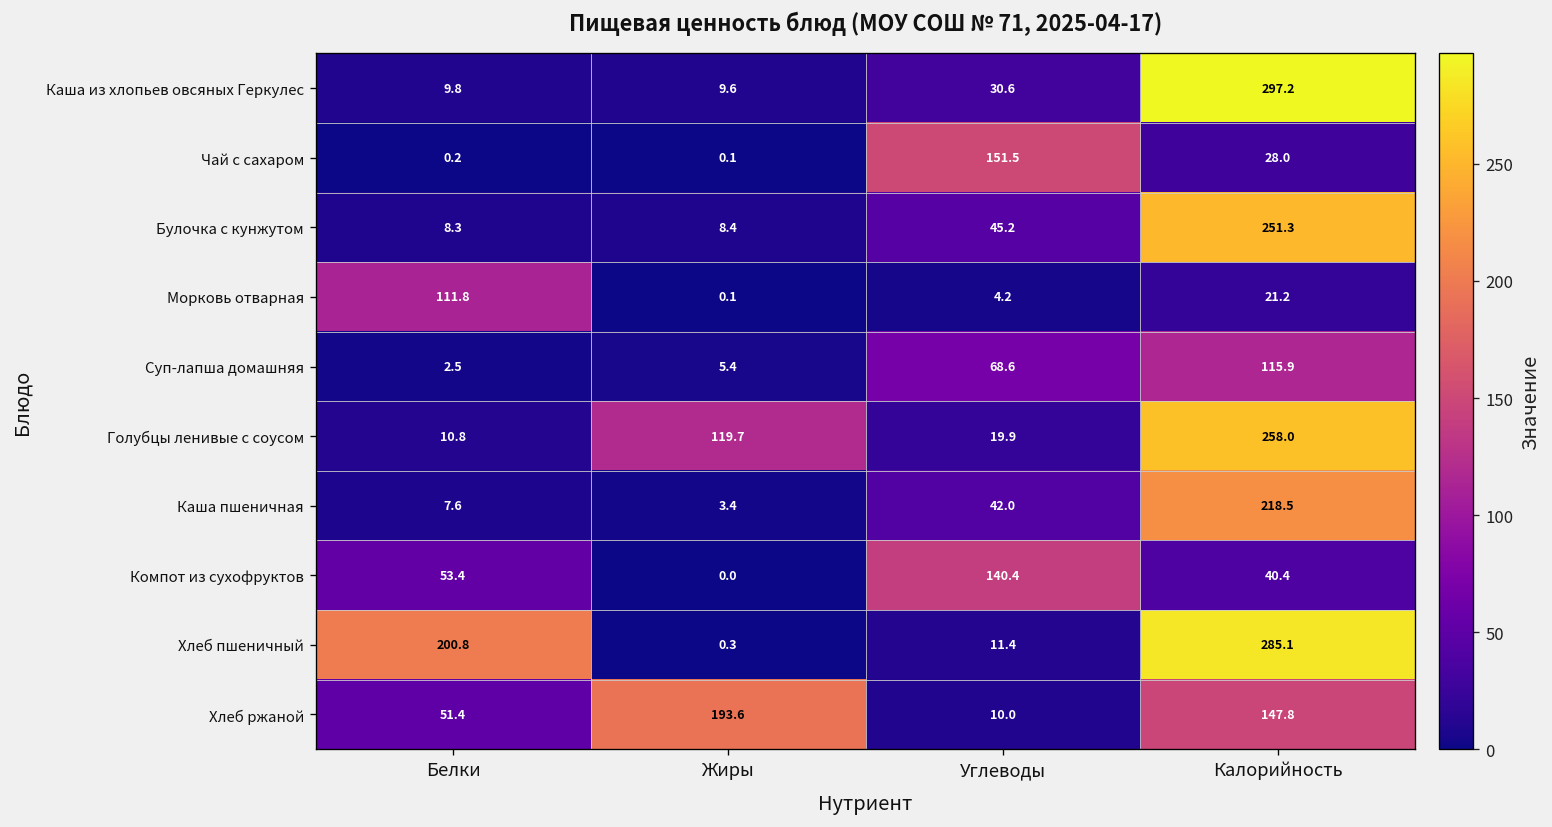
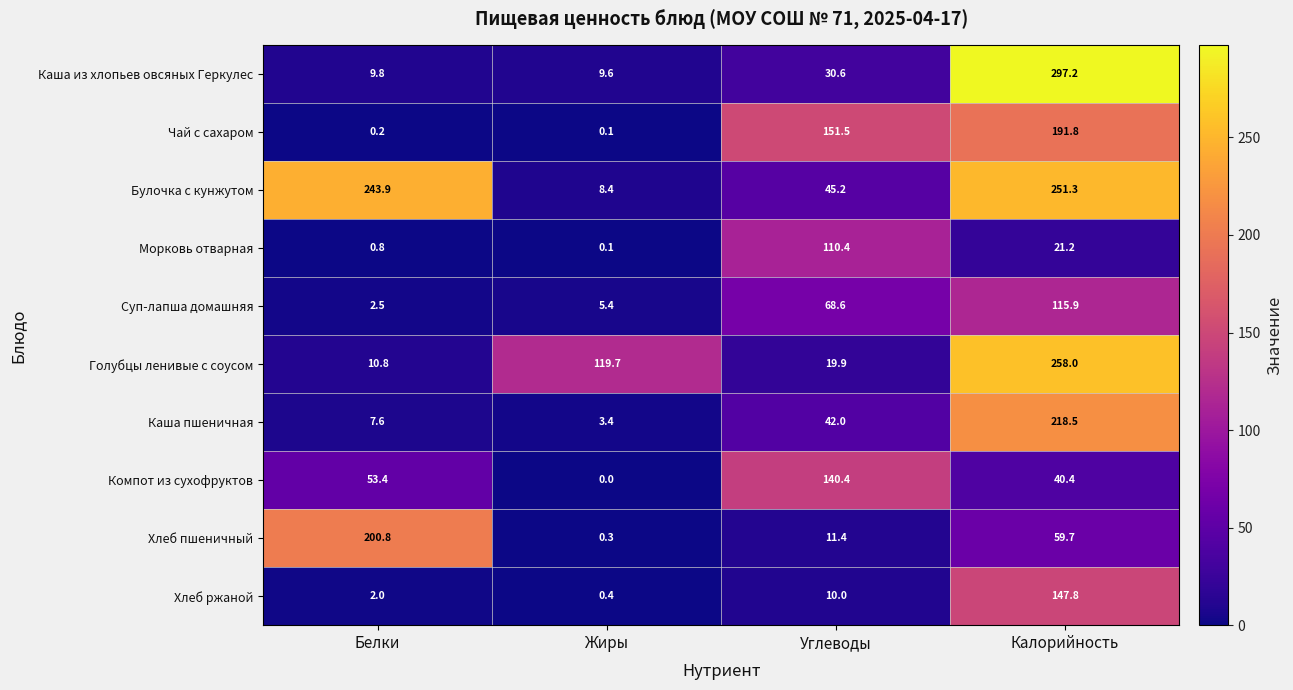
Чай с сахаром, Калорийность: 28.0 -> 191.8
Булочка с кунжутом, Белки: 8.3 -> 243.9
Морковь отварная, Белки: 111.8 -> 0.8
Морковь отварная, Углеводы: 4.2 -> 110.4
Хлеб пшеничный, Калорийность: 285.1 -> 59.7
Хлеб ржаной, Белки: 51.4 -> 2.0
Хлеб ржаной, Жиры: 193.6 -> 0.4
